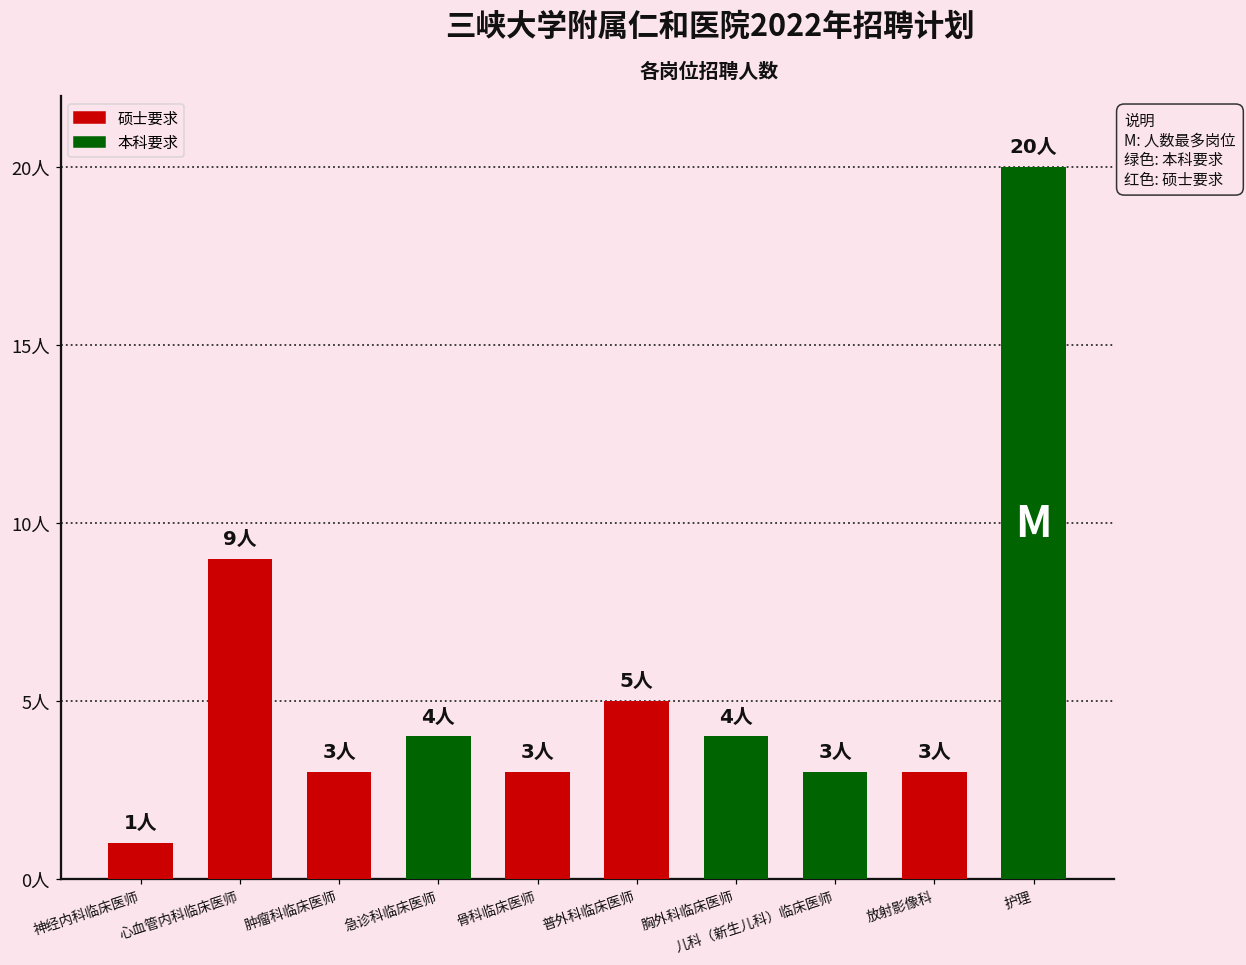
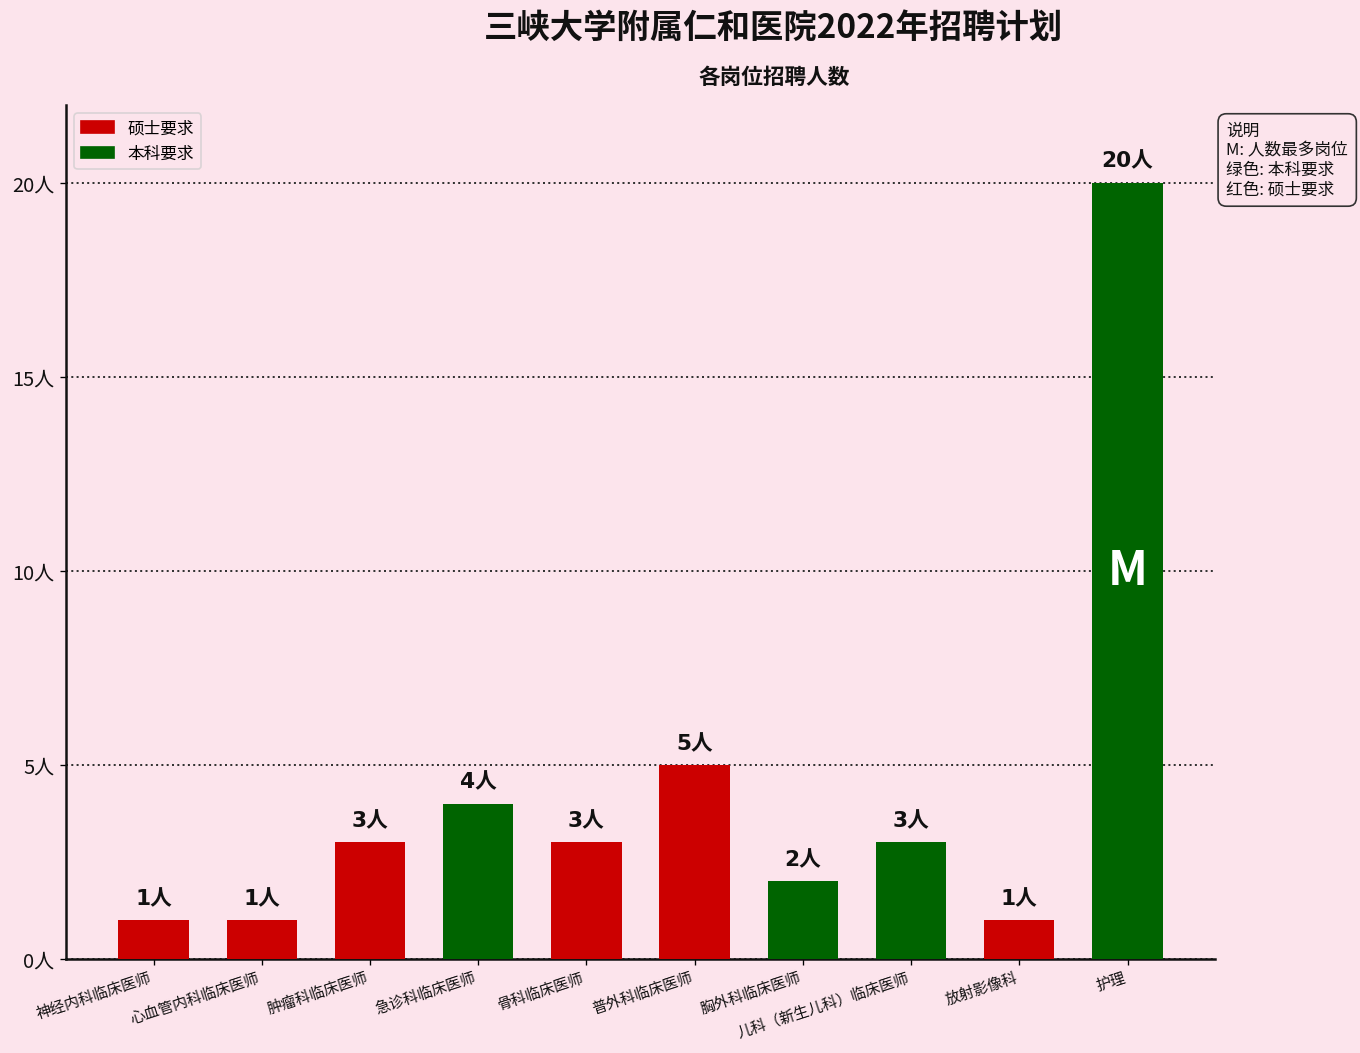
心血管内科临床医师: 9人 -> 1人
胸外科临床医师: 4人 -> 2人
放射影像科: 3人 -> 1人
